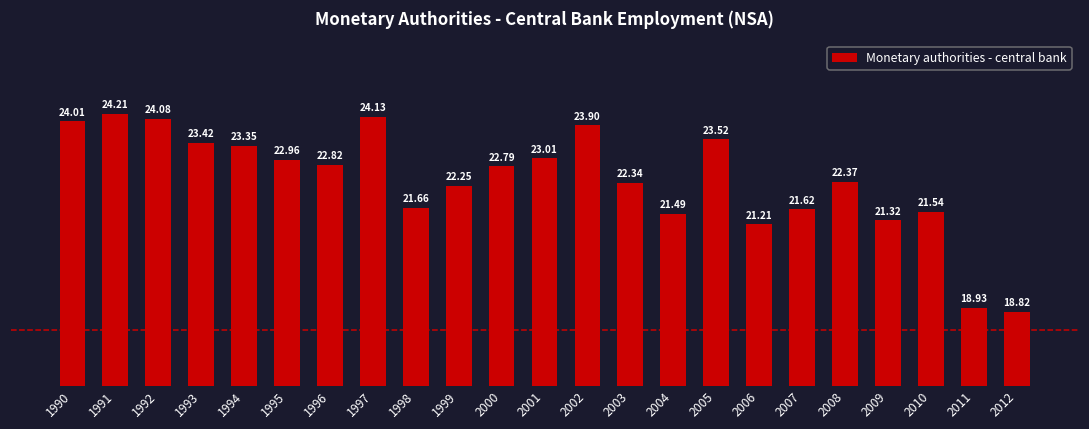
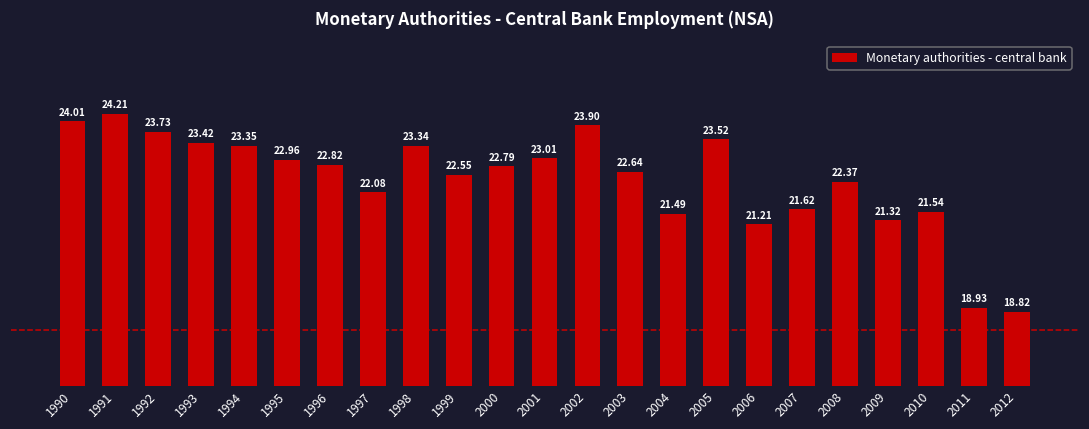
1992: 24.08 -> 23.73
1997: 24.13 -> 22.08
1998: 21.66 -> 23.34
1999: 22.25 -> 22.55
2003: 22.34 -> 22.64
